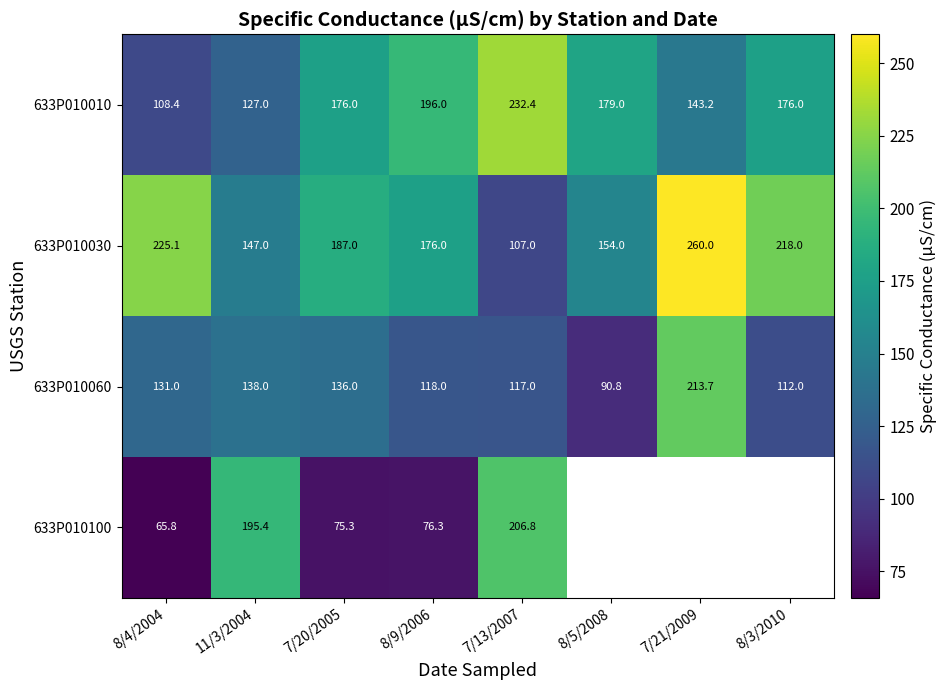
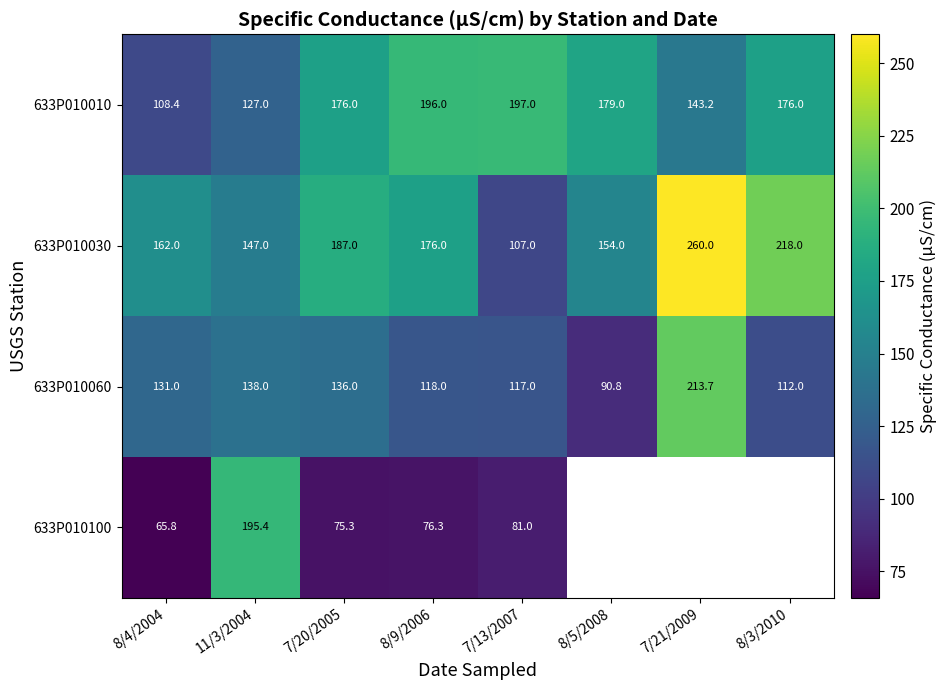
633P010010, 7/13/2007: 232.4 -> 197.0
633P010030, 8/4/2004: 225.1 -> 162.0
633P010100, 7/13/2007: 206.8 -> 81.0
